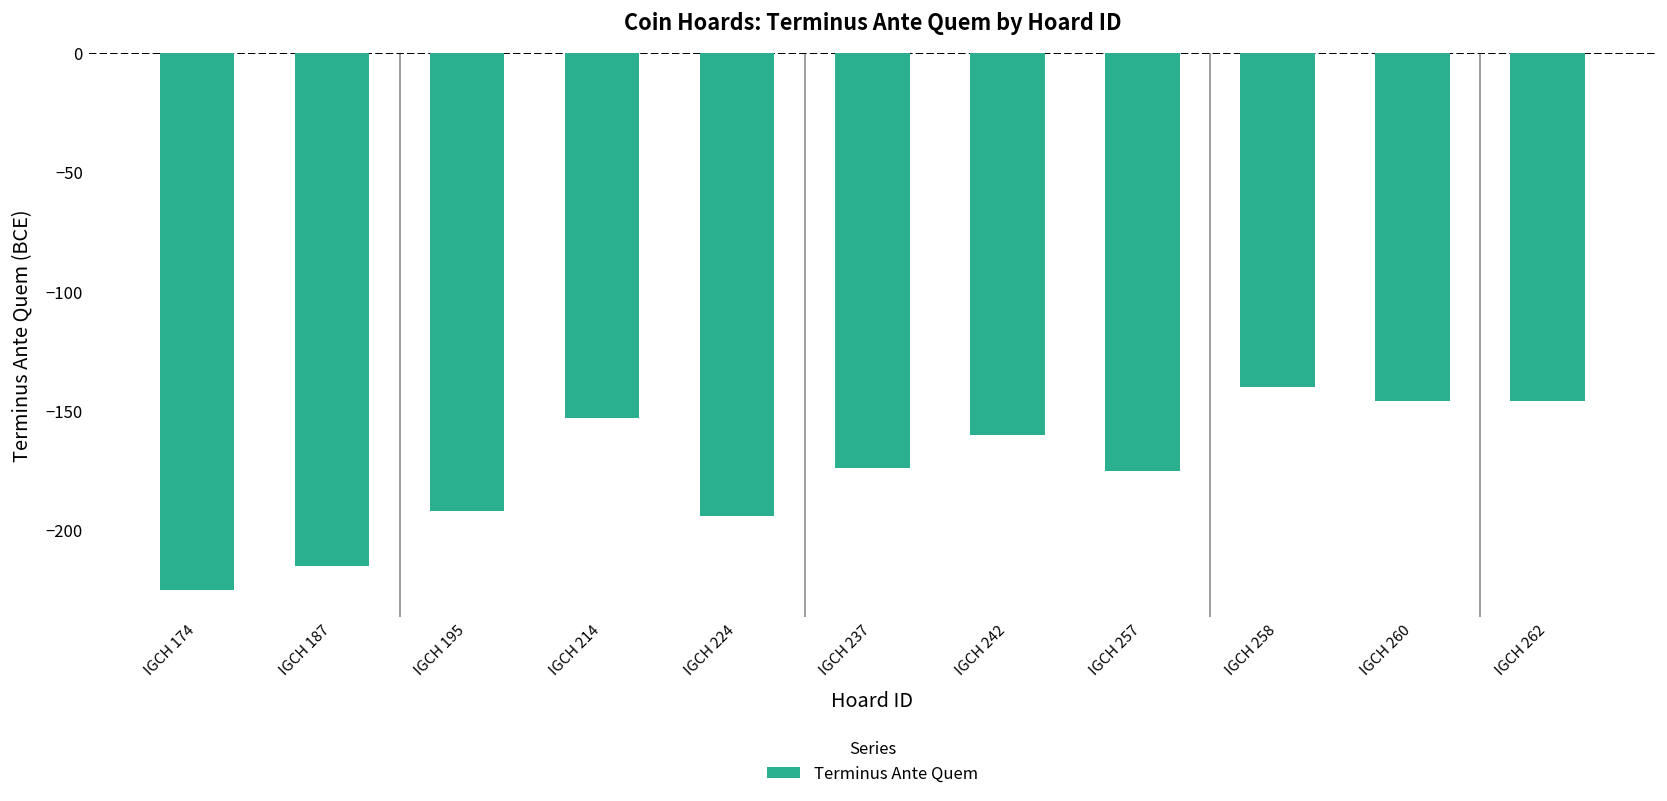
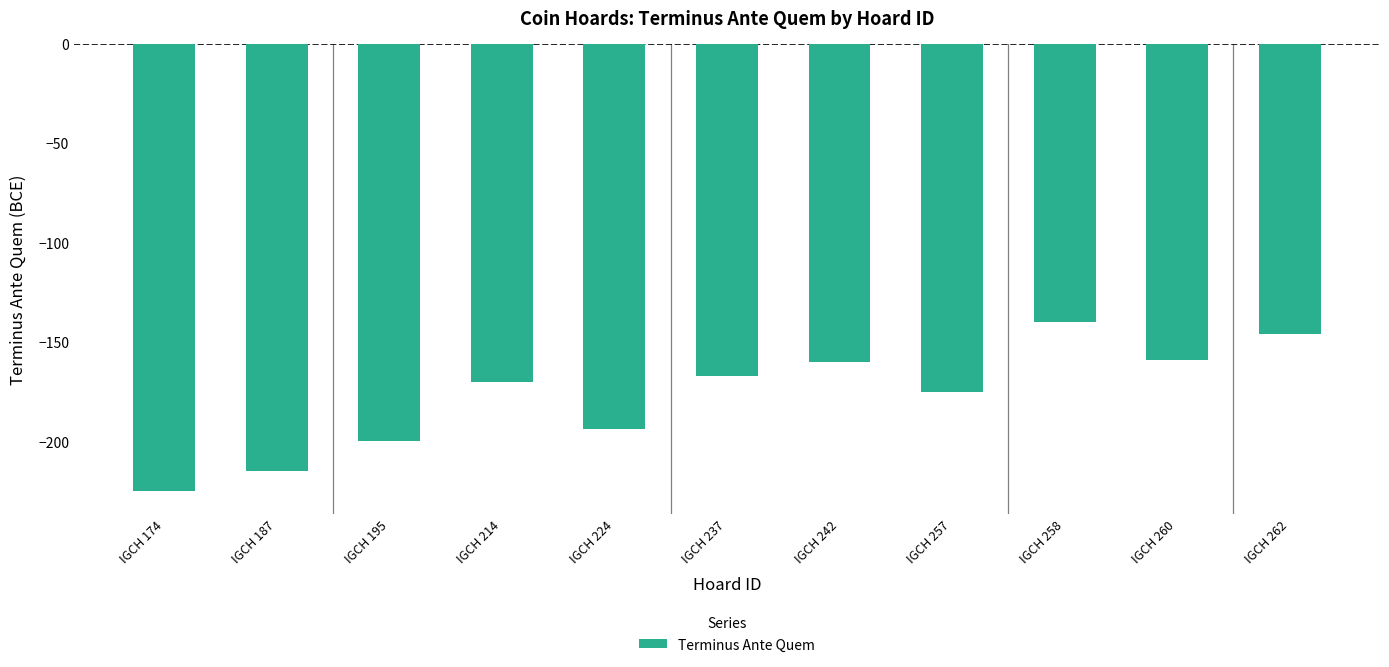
IGCH 195: -192 -> -200
IGCH 214: -153 -> -170
IGCH 237: -174 -> -167
IGCH 260: -146 -> -159
